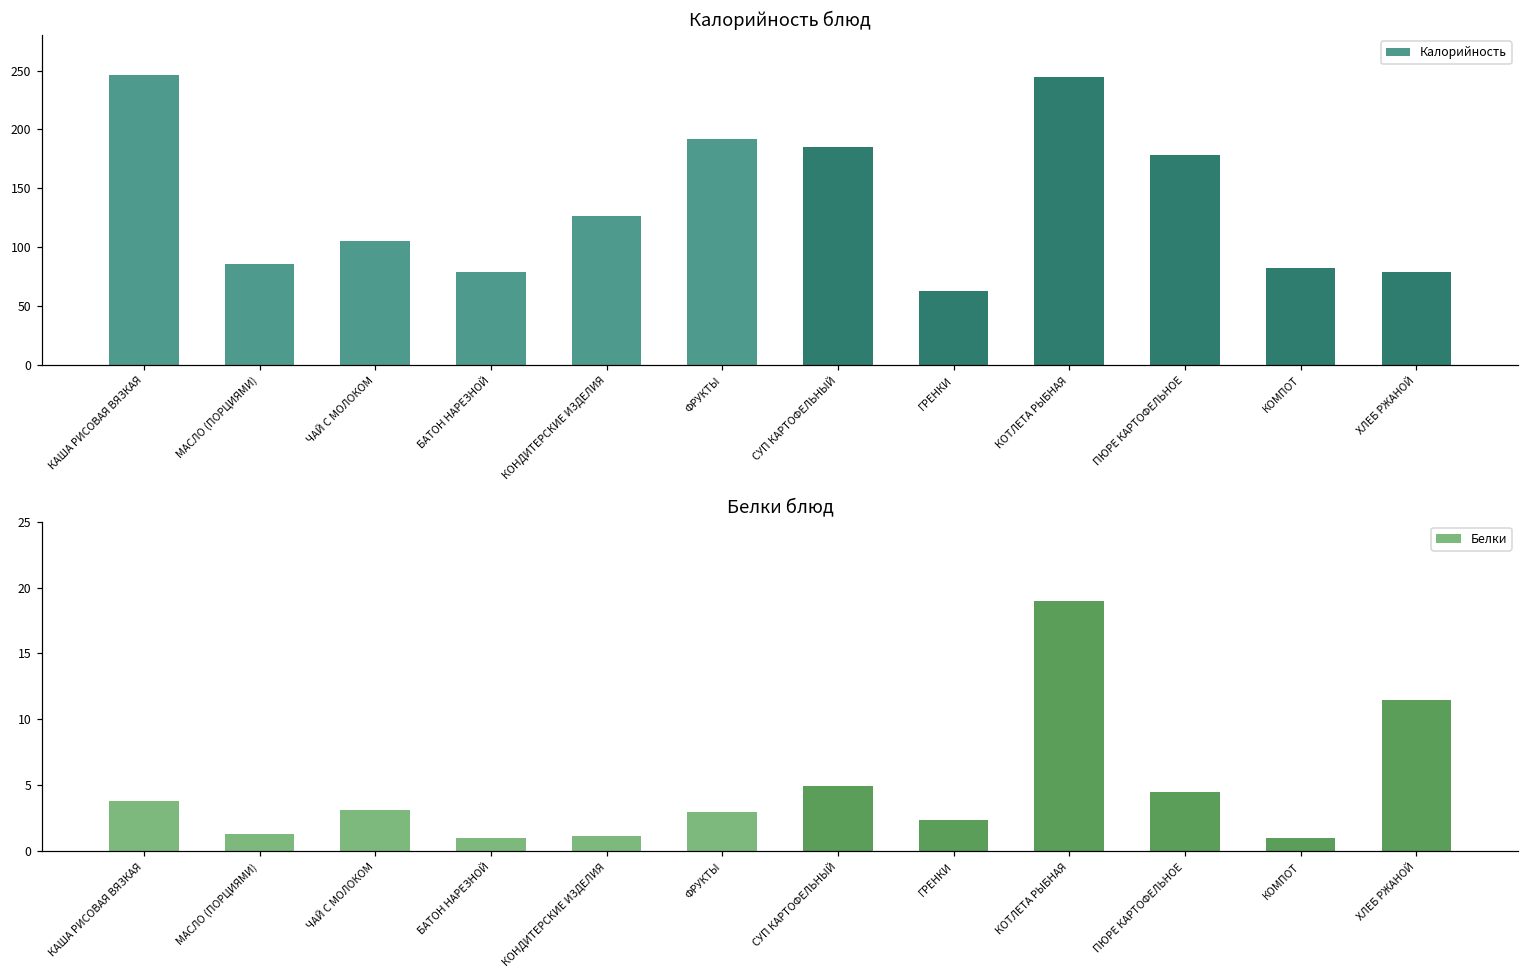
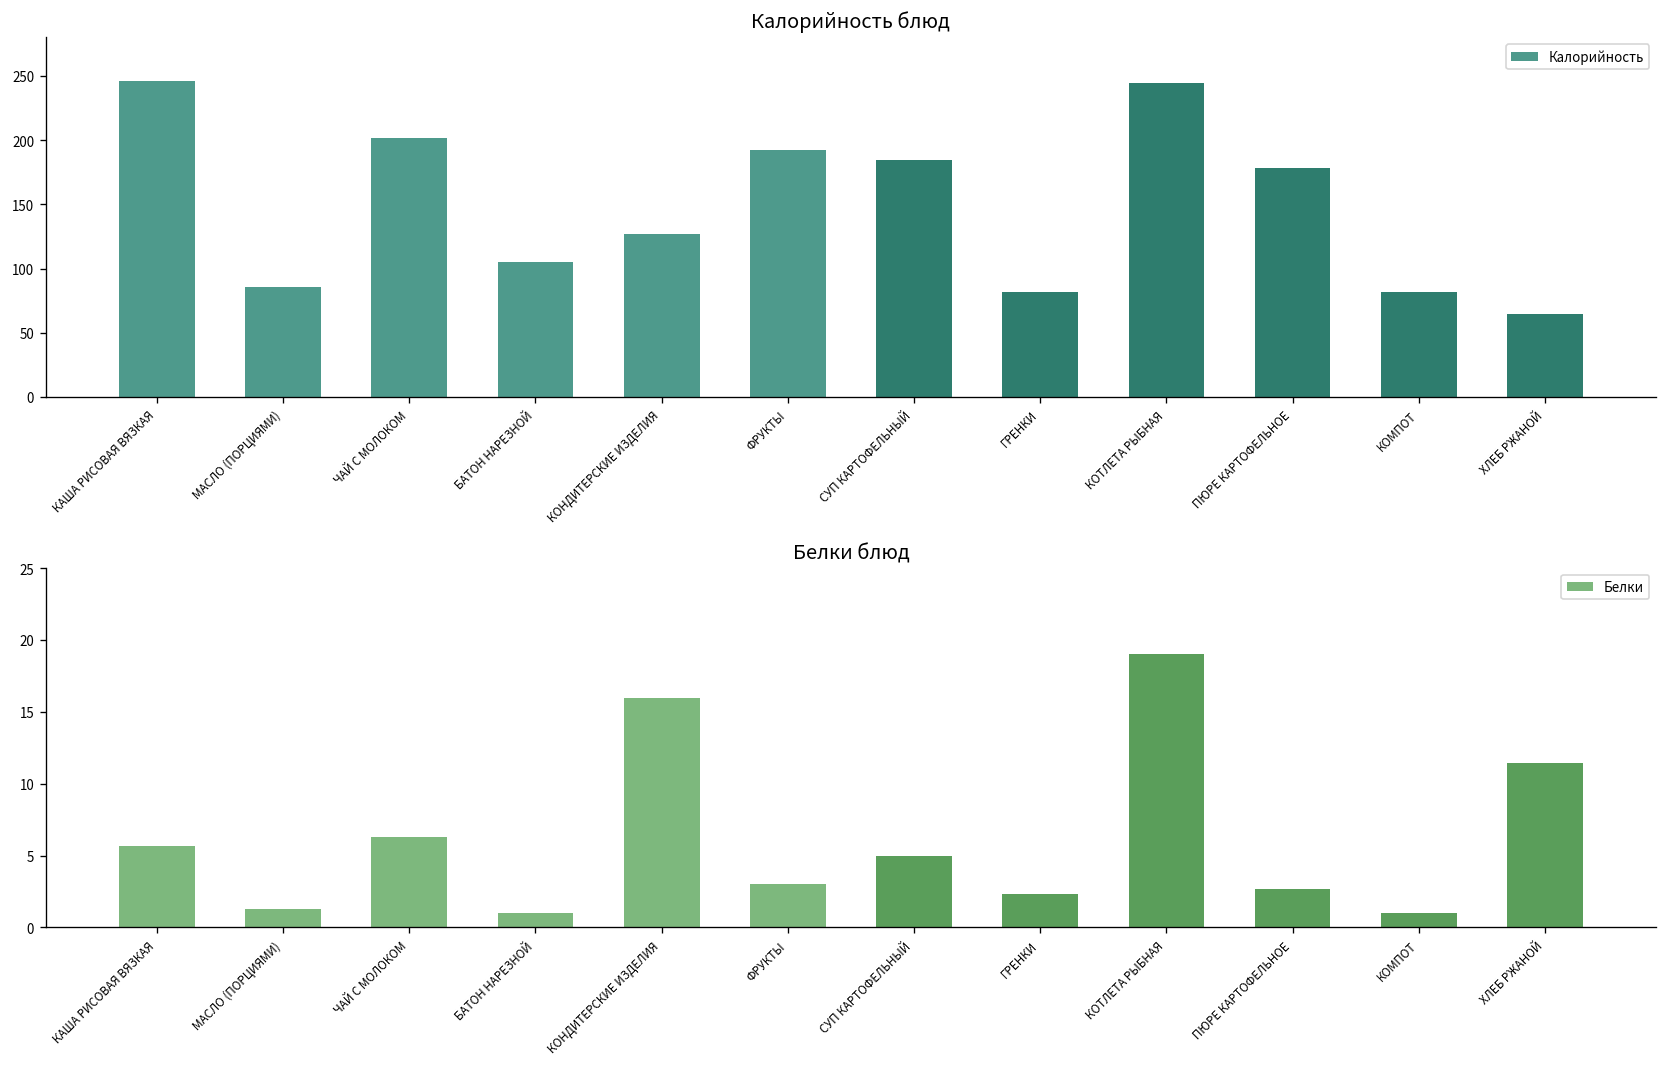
Калорийность блюд, ЧАЙ С МОЛОКОМ: 105 -> 202
Калорийность блюд, БАТОН НАРЕЗНОЙ: 79 -> 105
Калорийность блюд, ГРЕНКИ: 63 -> 81
Калорийность блюд, ХЛЕБ РЖАНОЙ: 79 -> 64
Белки блюд, КАША РИСОВАЯ ВЯЗКАЯ: 3.8 -> 5.7
Белки блюд, ЧАЙ С МОЛОКОМ: 3.1 -> 6.3
Белки блюд, КОНДИТЕРСКИЕ ИЗДЕЛИЯ: 1.1 -> 16.0
Белки блюд, ПЮРЕ КАРТОФЕЛЬНОЕ: 4.5 -> 2.7
